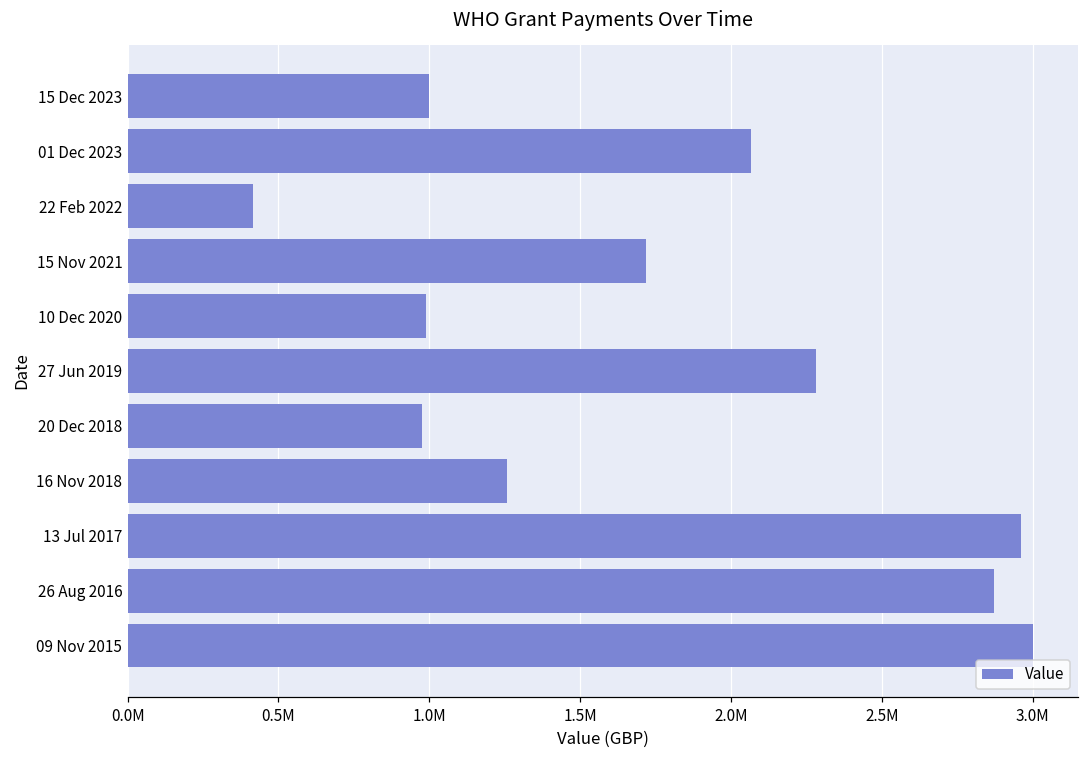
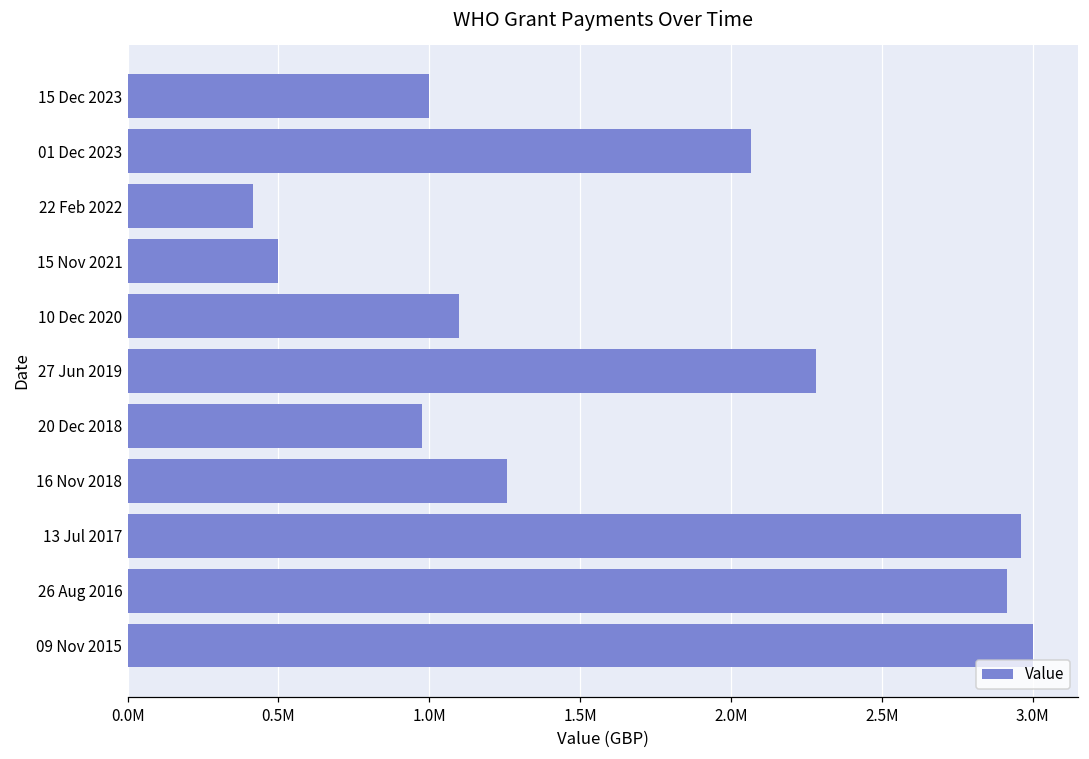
15 Nov 2021: 1720000 -> 500000
10 Dec 2020: 990000 -> 1100000
26 Aug 2016: 2870000 -> 2920000
